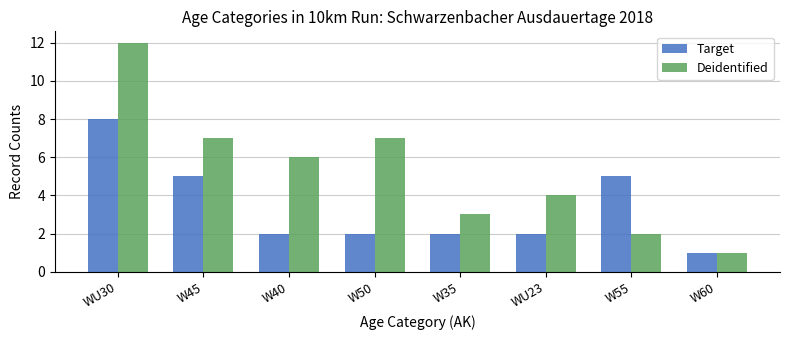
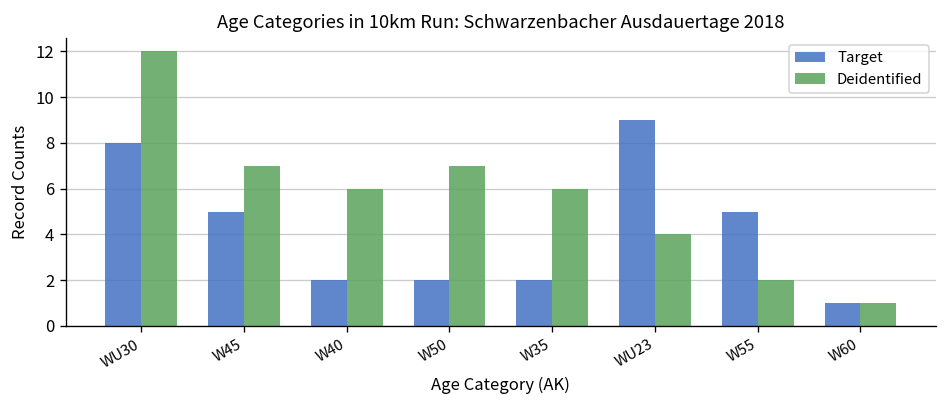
Deidentified, W35: 3 -> 6
Target, WU23: 2 -> 9
